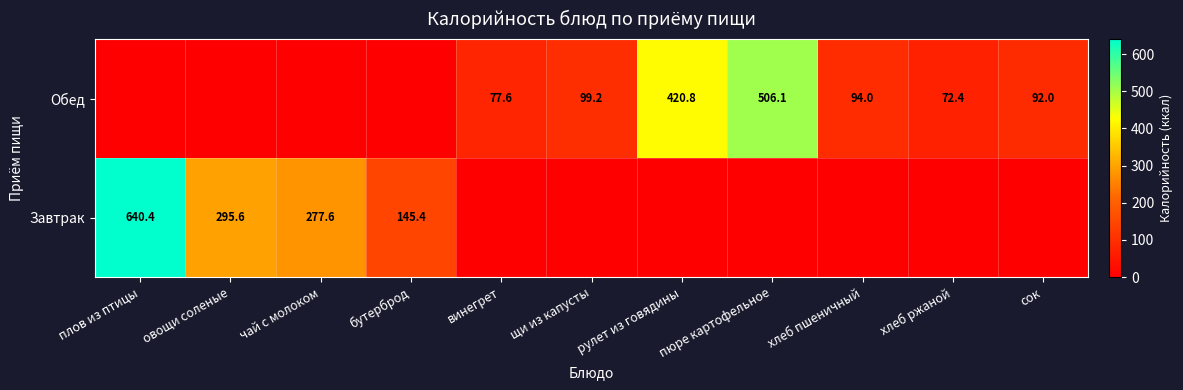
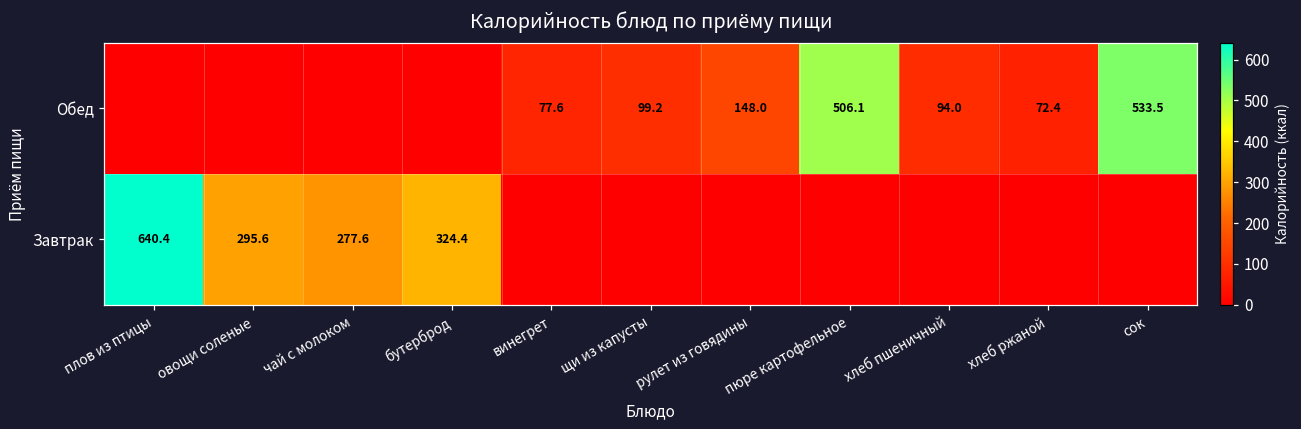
Обед, рулет из говядины: 420.8 -> 148.0
Обед, сок: 92.0 -> 533.5
Завтрак, бутерброд: 145.4 -> 324.4
